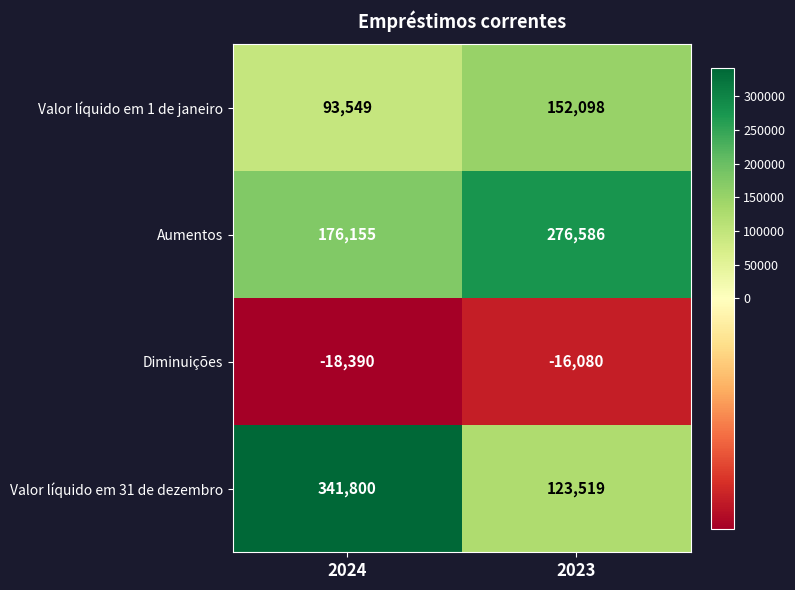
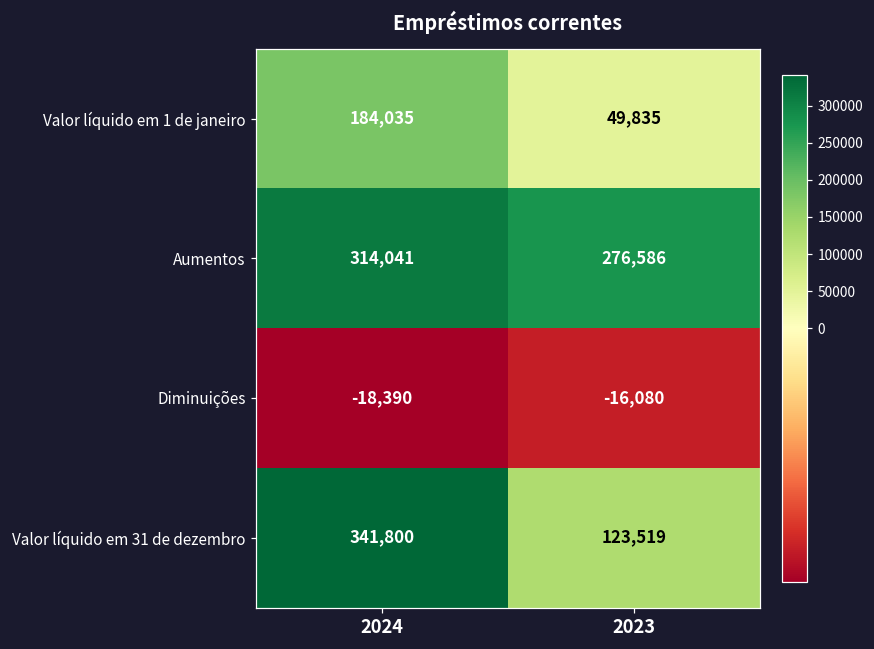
Valor líquido em 1 de janeiro, 2024: 93,549 -> 184,035
Valor líquido em 1 de janeiro, 2023: 152,098 -> 49,835
Aumentos, 2024: 176,155 -> 314,041
